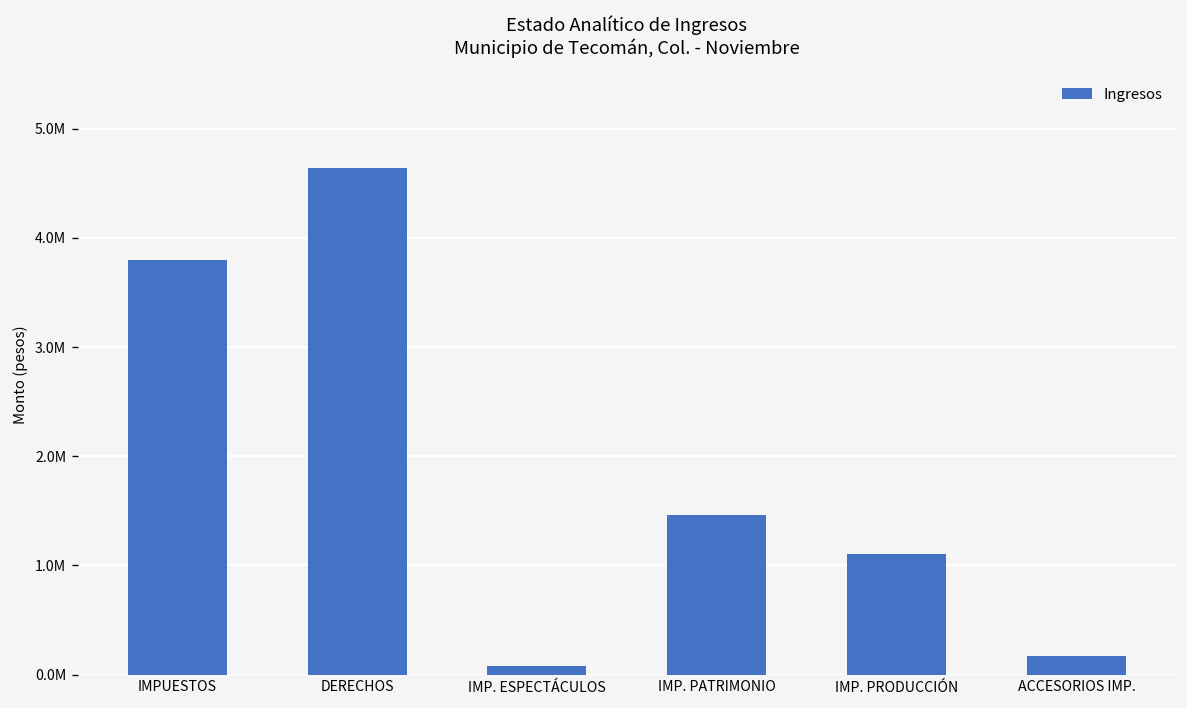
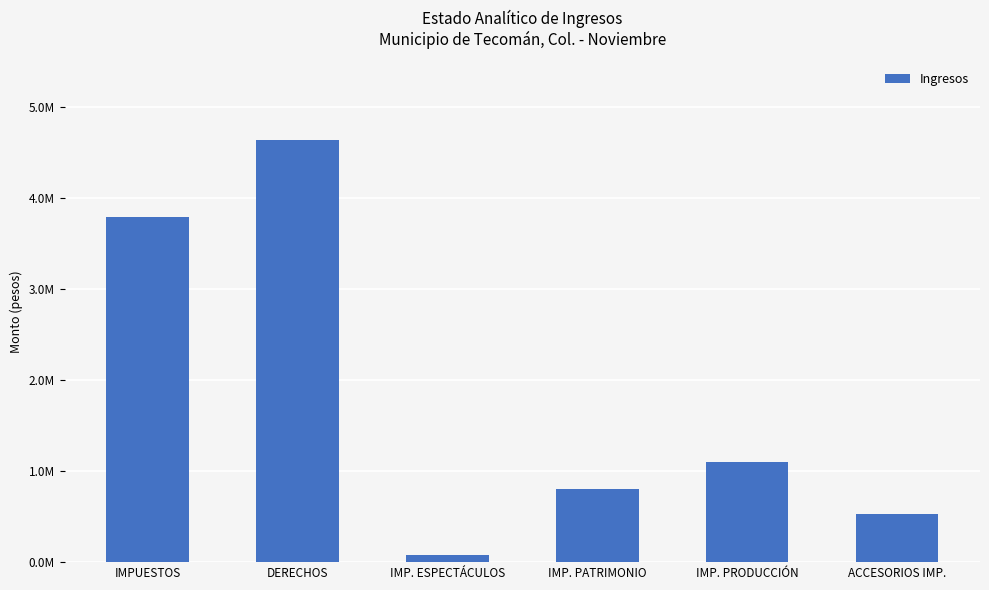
IMP. PATRIMONIO: 1500000 -> 800000
ACCESORIOS IMP.: 200000 -> 500000
